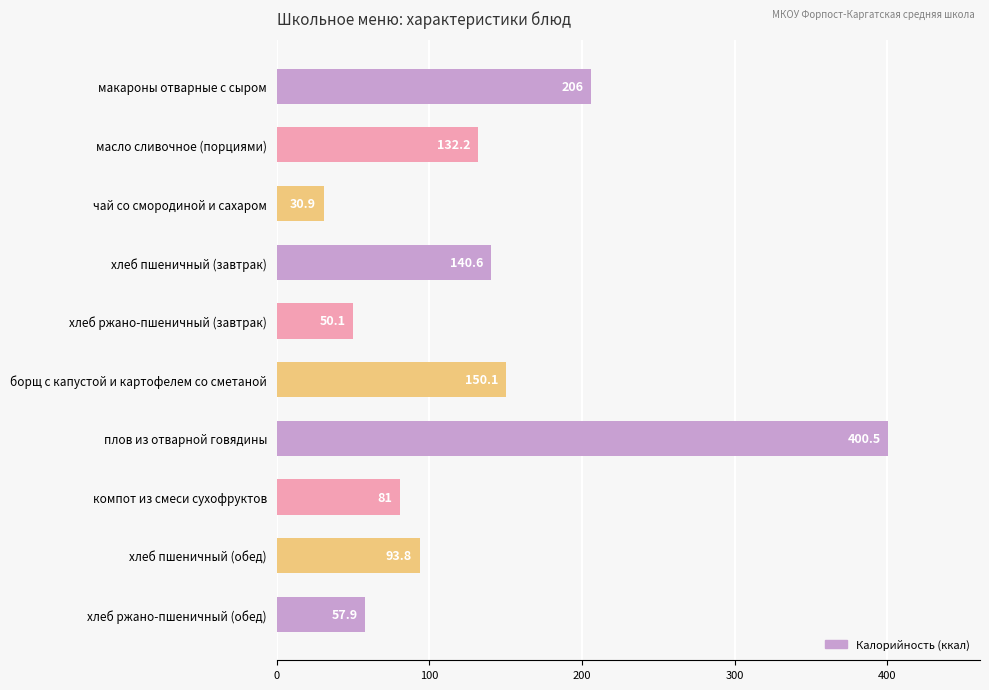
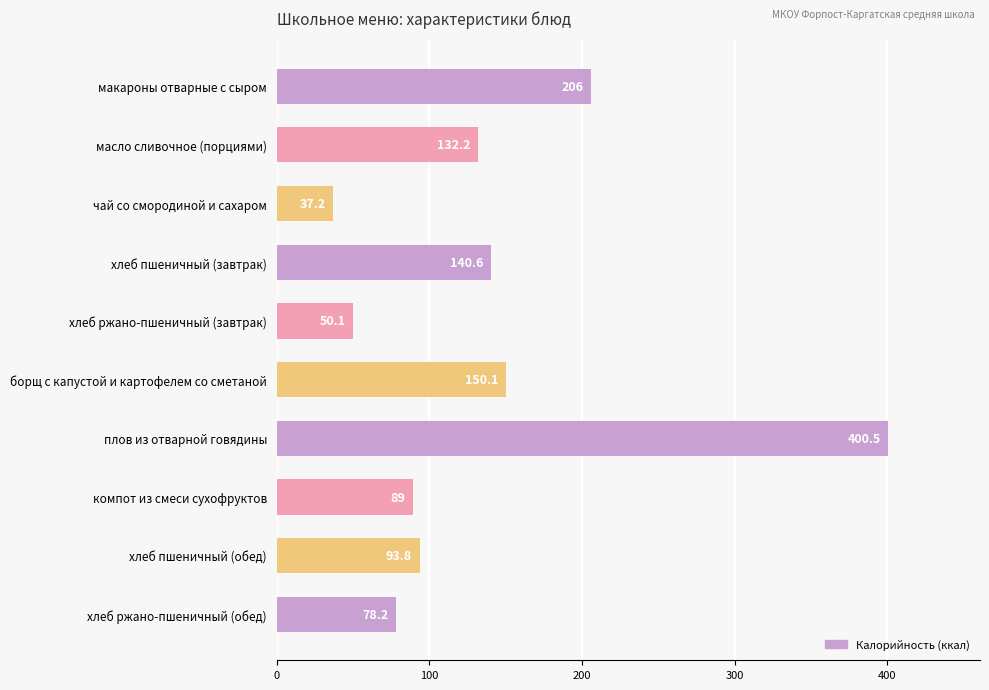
чай со смородиной и сахаром: 30.9 -> 37.2
компот из смеси сухофруктов: 81 -> 89
хлеб ржано-пшеничный (обед): 57.9 -> 78.2
